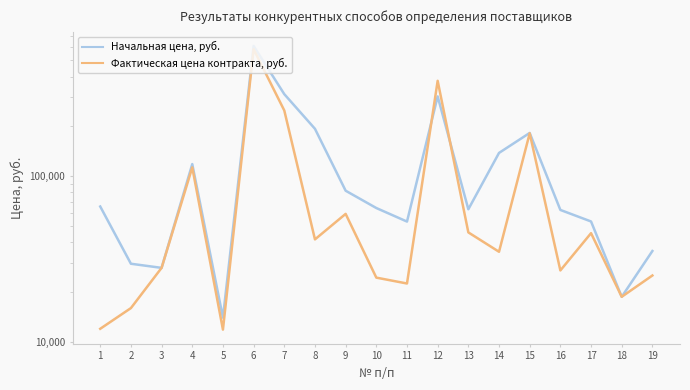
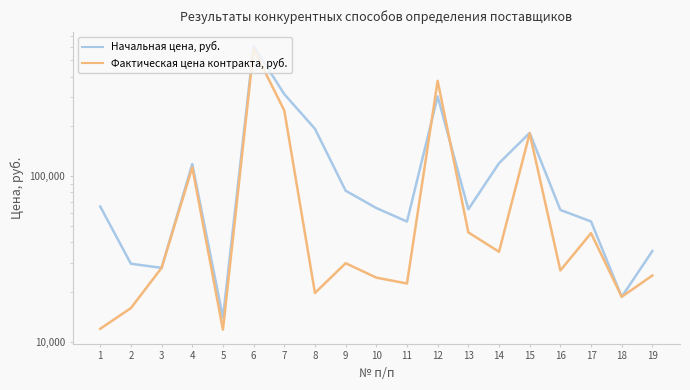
Фактическая цена контракта, руб., 8: 42,000 -> 20,000
Фактическая цена контракта, руб., 9: 59,000 -> 30,000
Начальная цена, руб., 14: 140,000 -> 120,000
